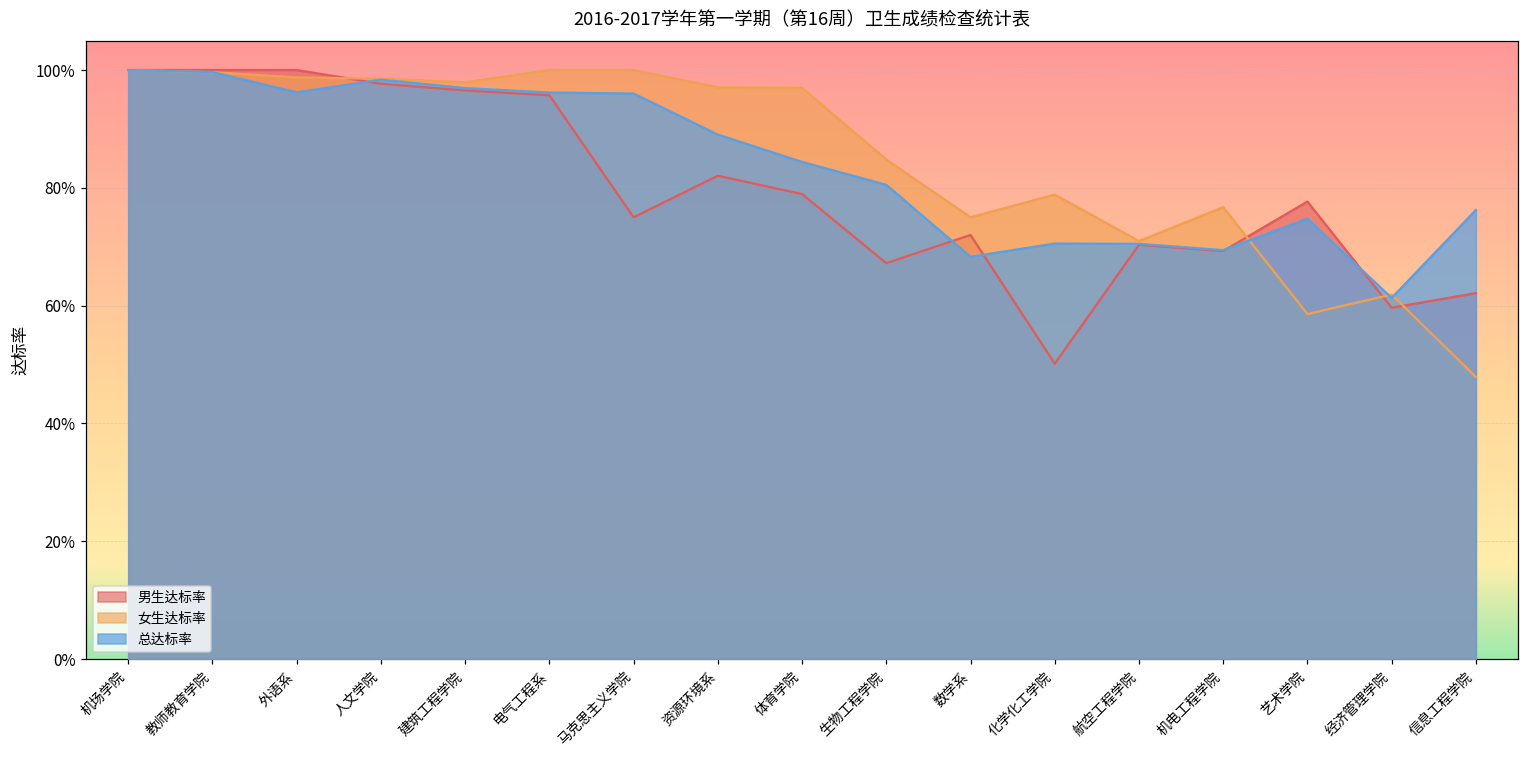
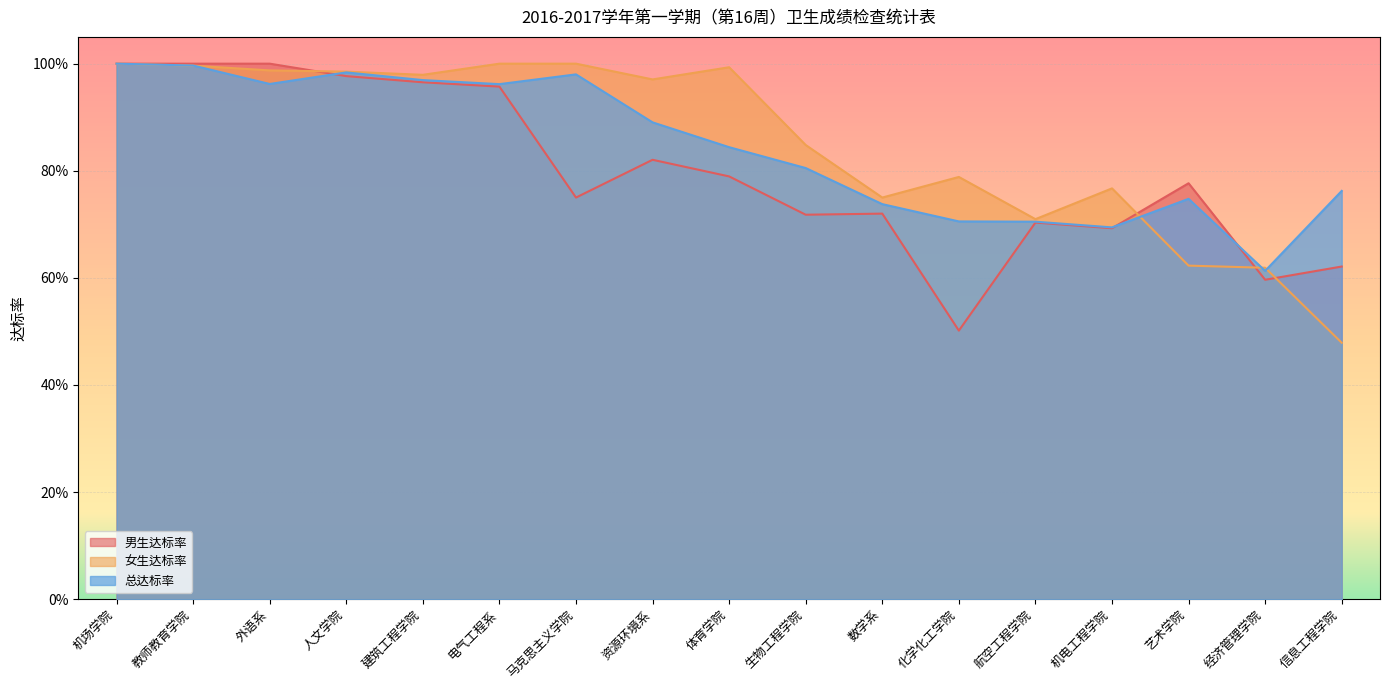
总达标率, 马克思主义学院: 96% -> 98%
女生达标率, 体育学院: 97% -> 99%
男生达标率, 生物工程学院: 67% -> 72%
总达标率, 数学系: 68% -> 74%
女生达标率, 艺术学院: 59% -> 62%
